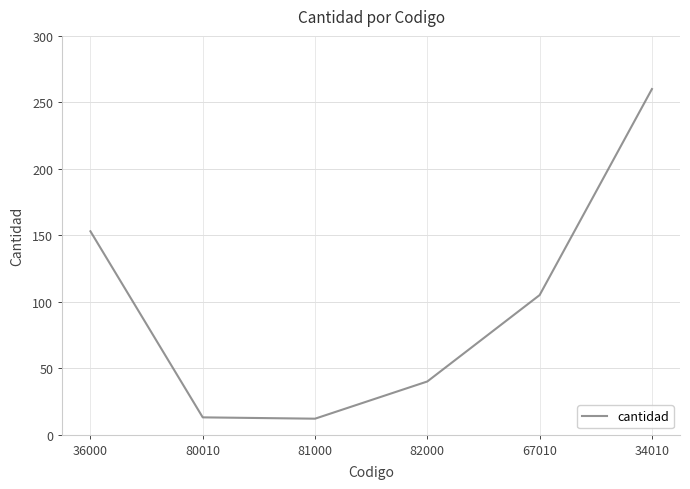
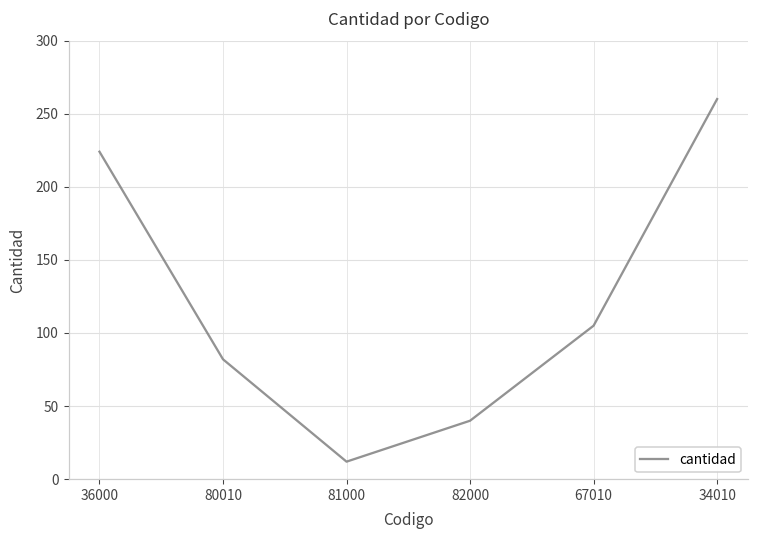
36000: 153 -> 224
80010: 13 -> 82
